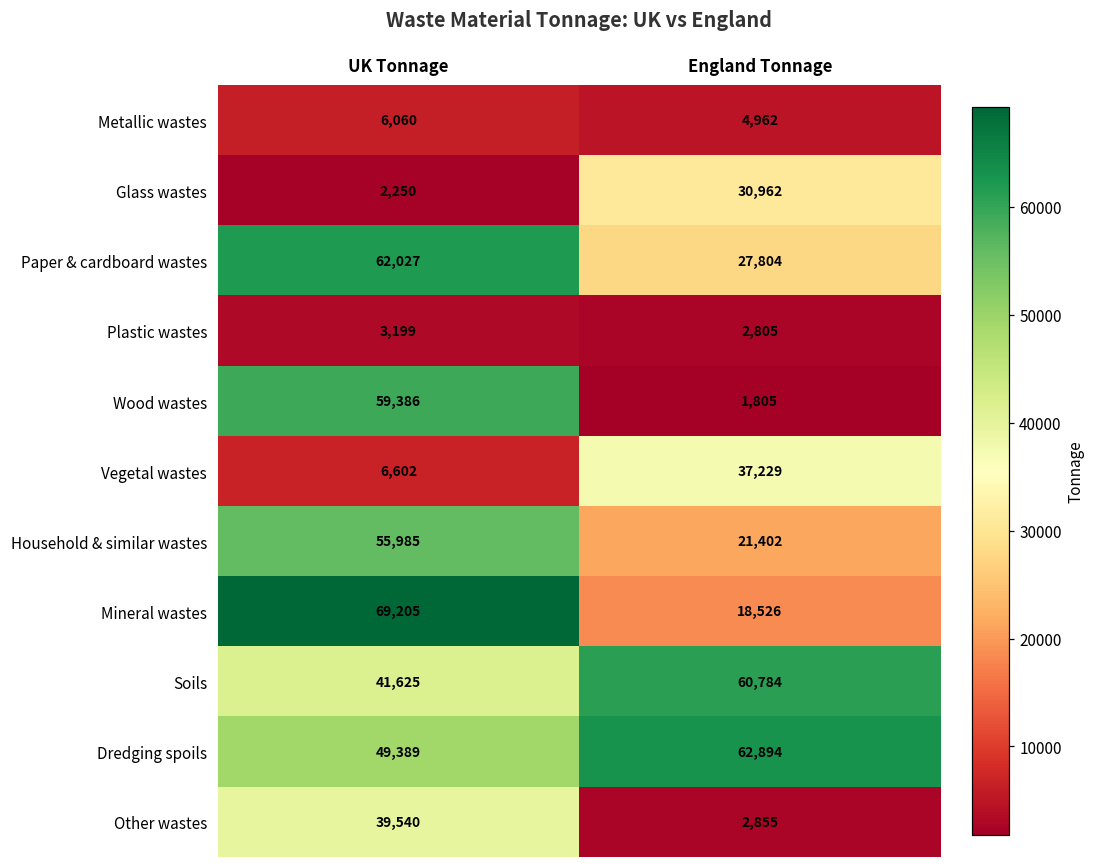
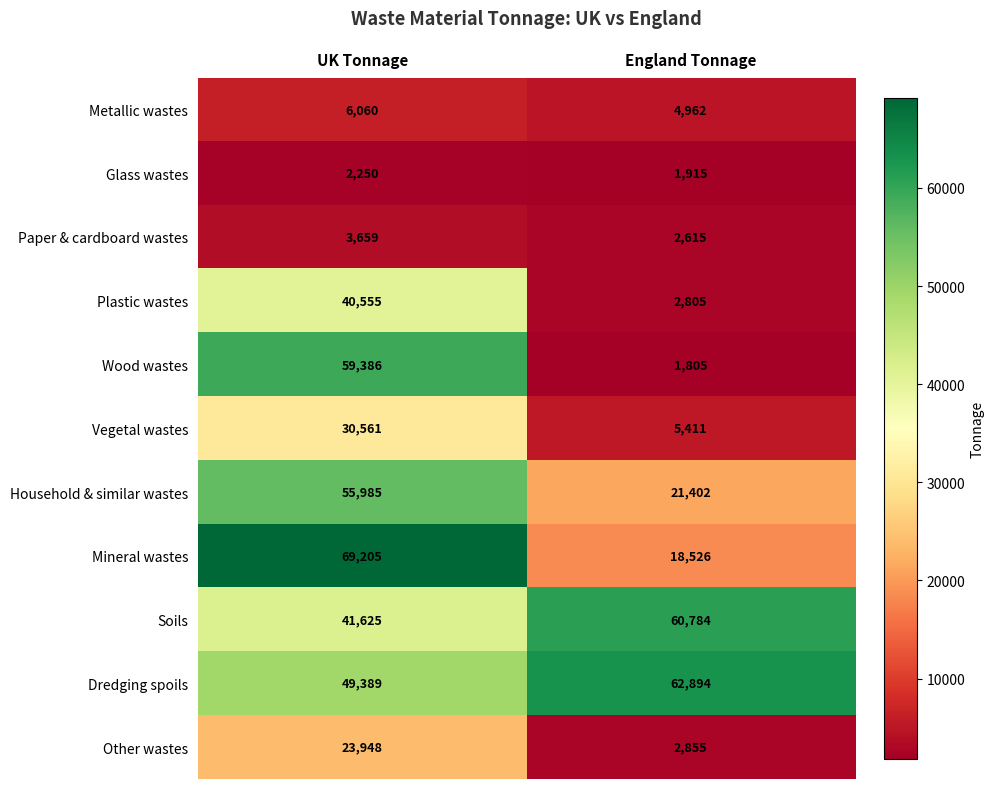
Glass wastes, England Tonnage: 30,962 -> 1,915
Paper & cardboard wastes, UK Tonnage: 62,027 -> 3,659
Paper & cardboard wastes, England Tonnage: 27,804 -> 2,615
Plastic wastes, UK Tonnage: 3,199 -> 40,555
Vegetal wastes, UK Tonnage: 6,602 -> 30,561
Vegetal wastes, England Tonnage: 37,229 -> 5,411
Other wastes, UK Tonnage: 39,540 -> 23,948
